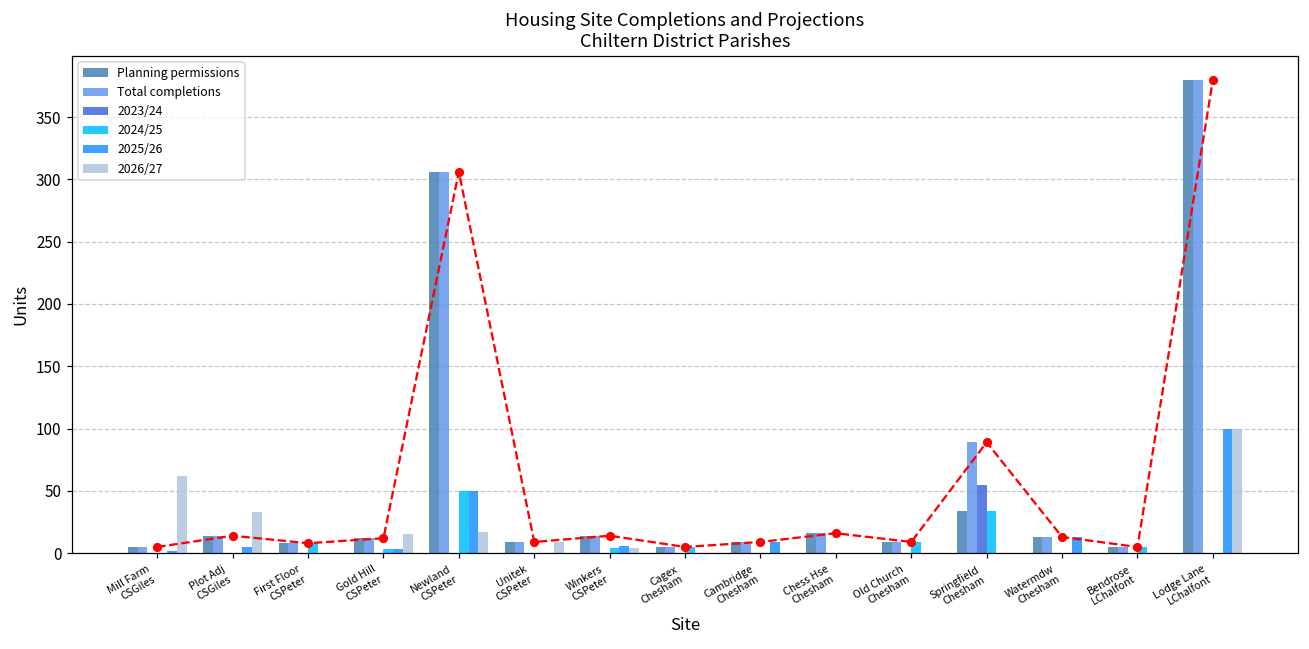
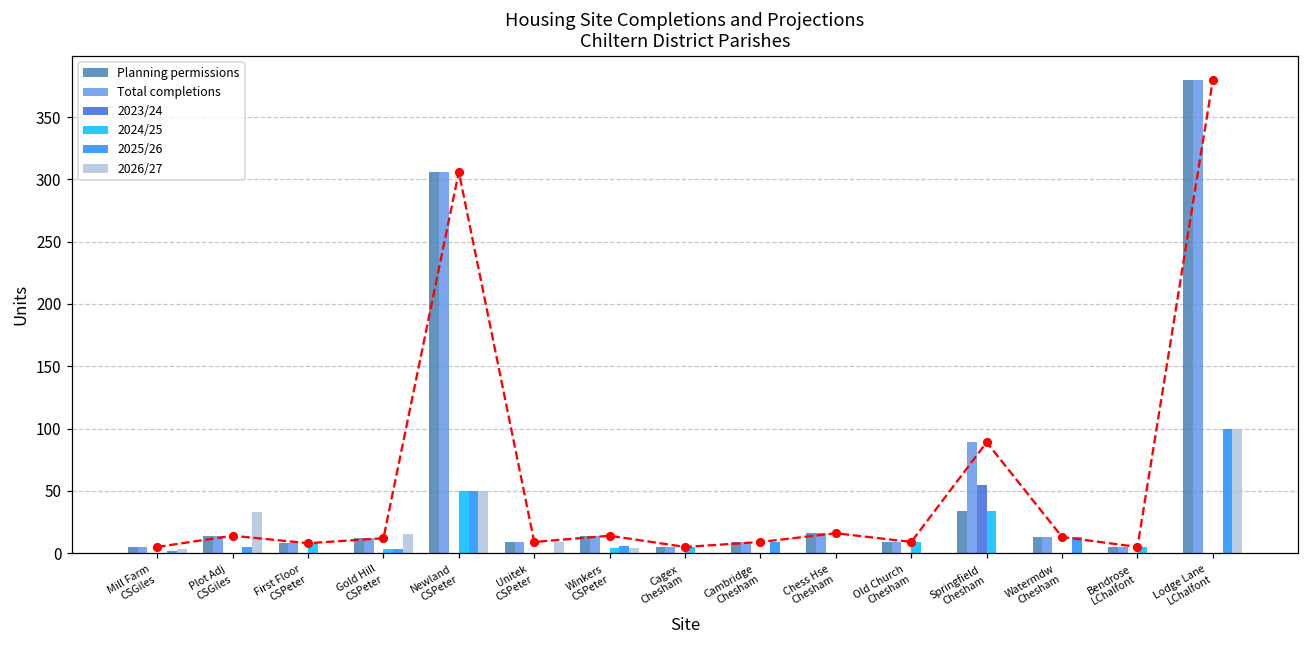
2026/27, Mill Farm CSGiles: 62 -> 3
2026/27, Newland CSPeter: 17 -> 50
